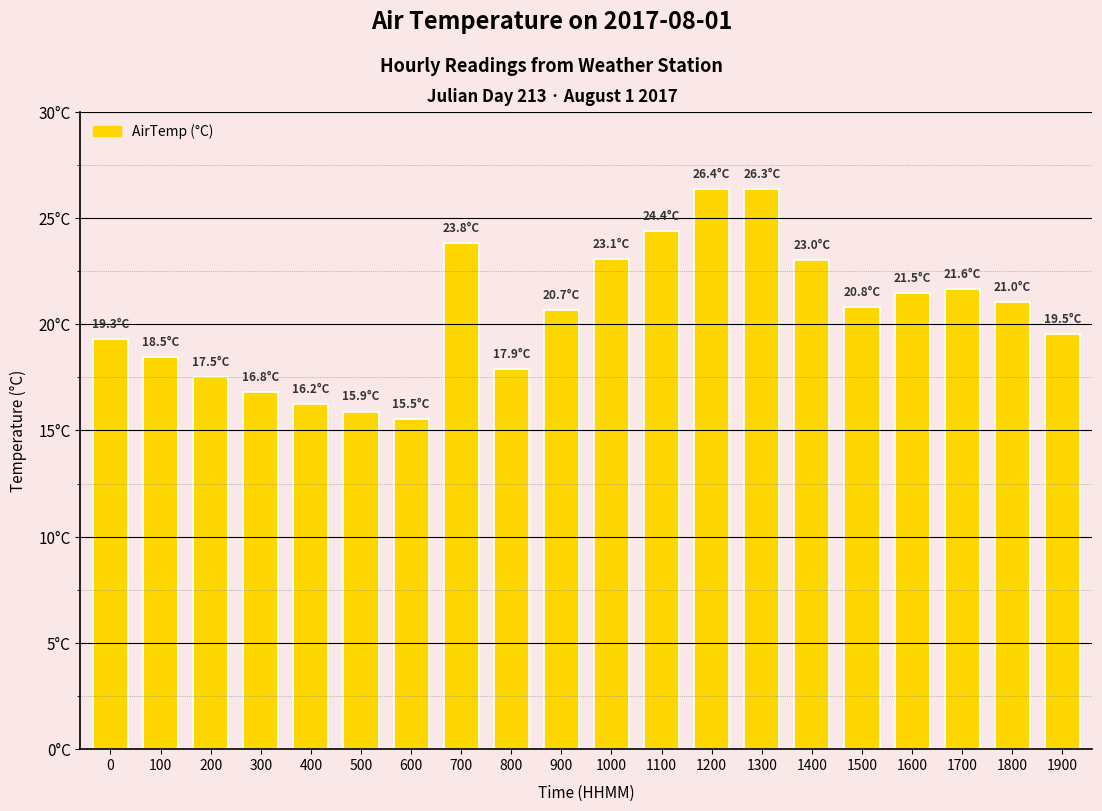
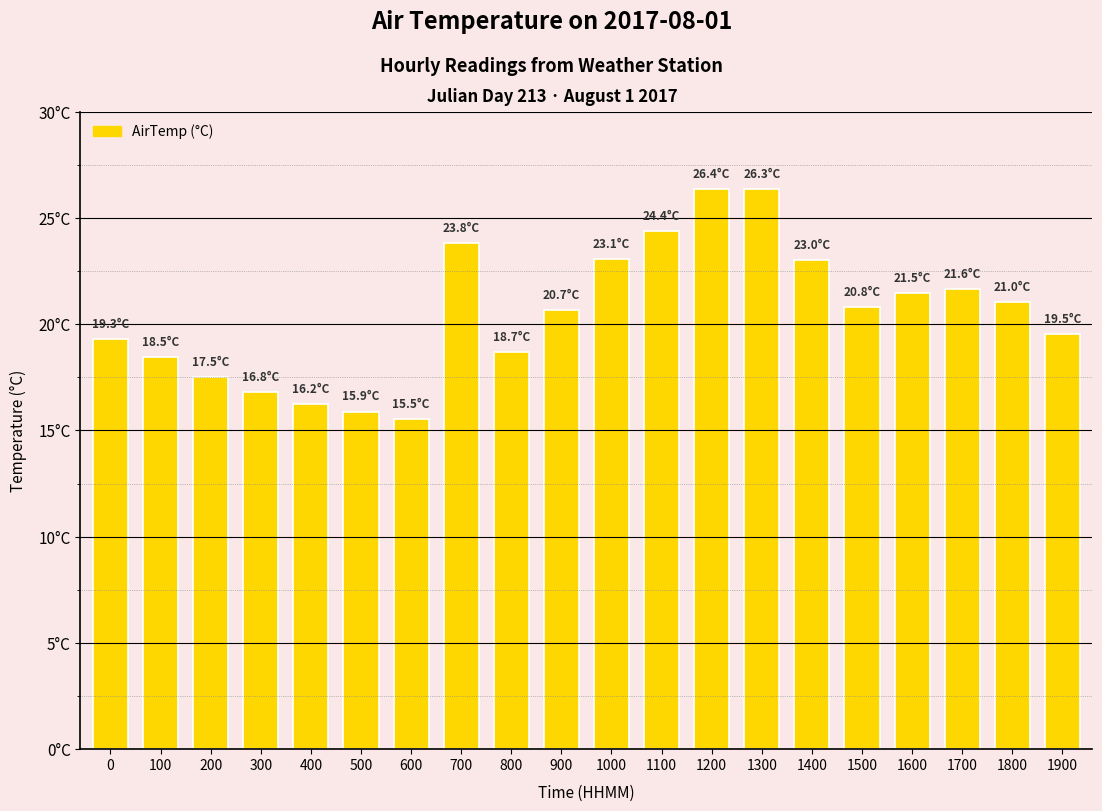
800: 17.9°C -> 18.7°C
